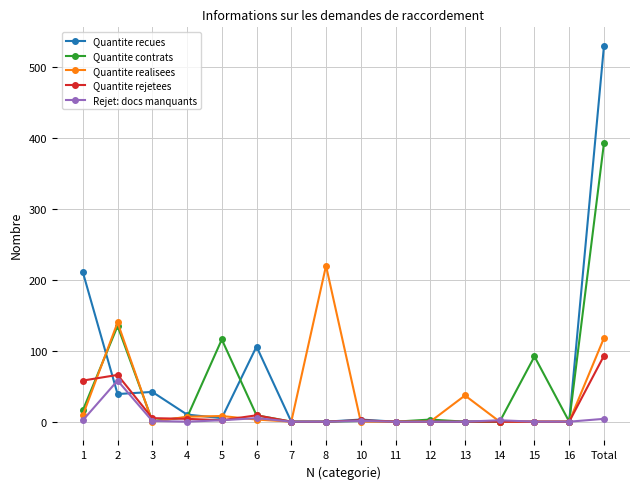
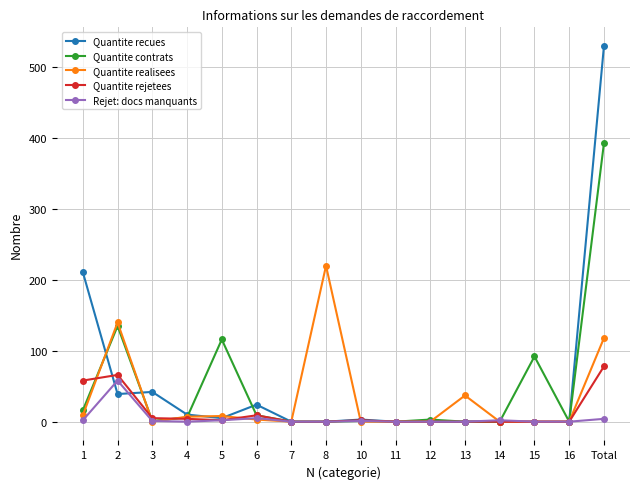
Quantite recues, 6: 110 -> 20
Quantite rejetees, Total: 90 -> 80
